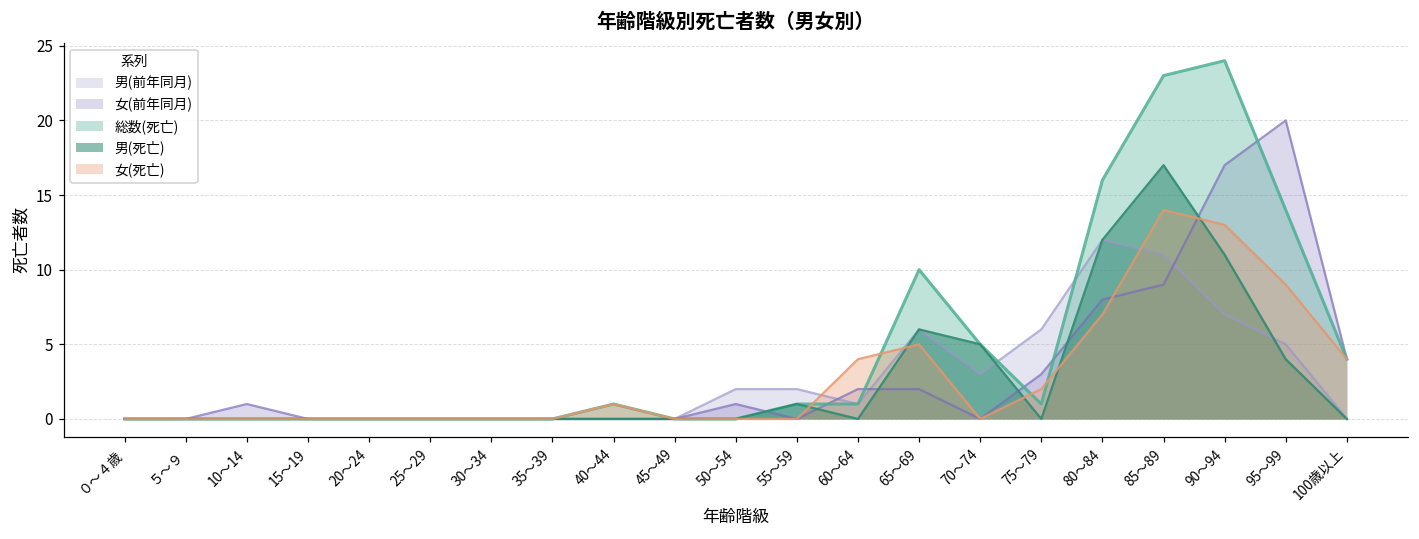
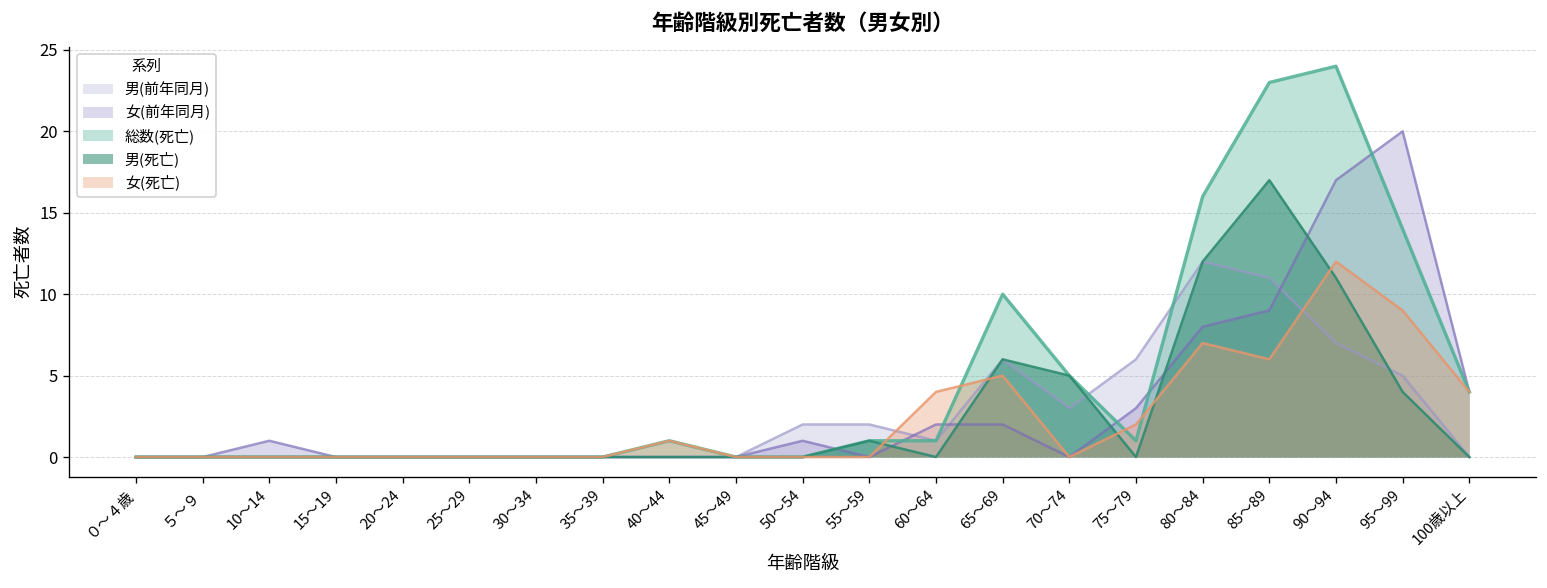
女(死亡), 85～89: 14 -> 6
女(死亡), 90～94: 13 -> 12
